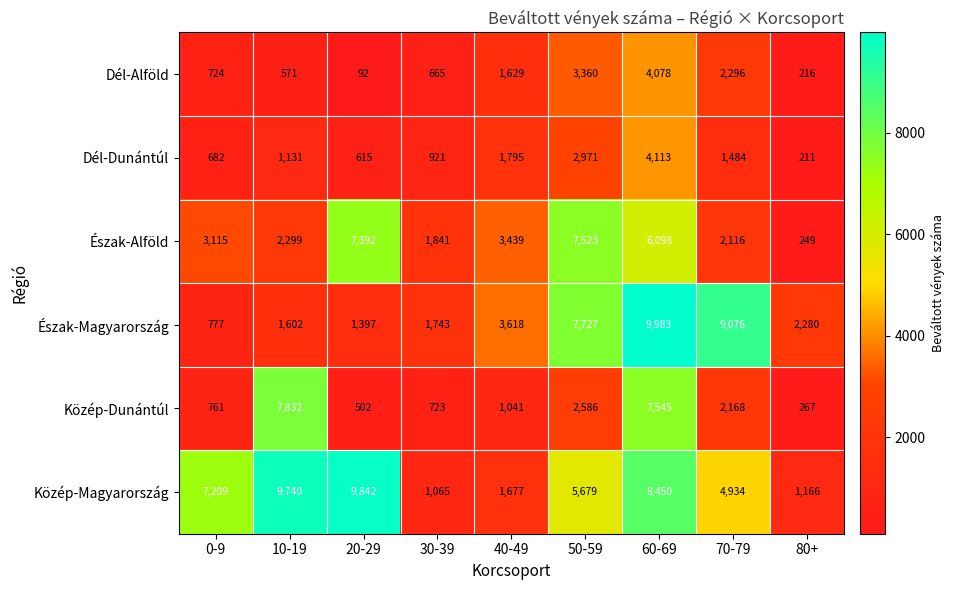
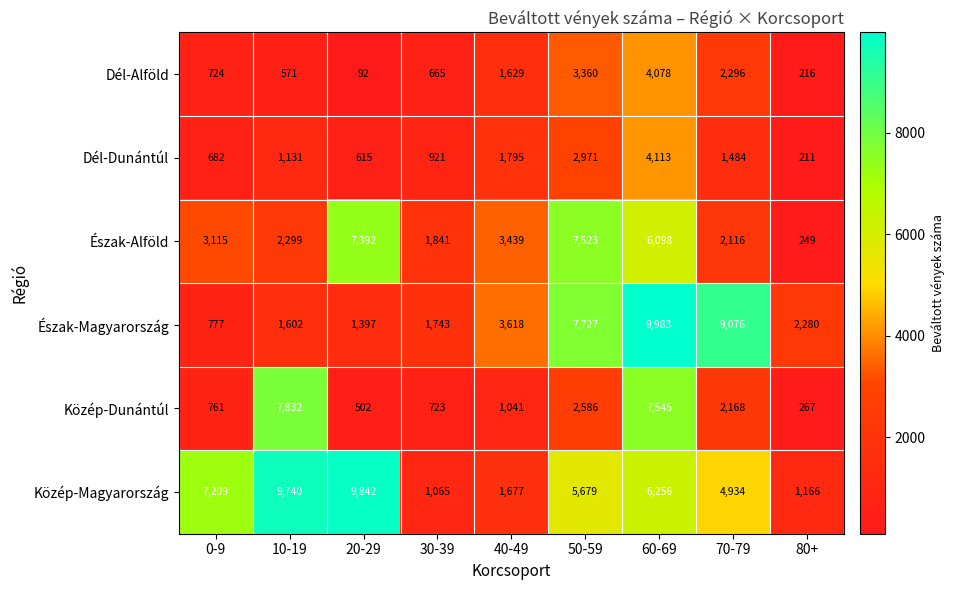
Közép-Magyarország, 60-69: 8,450 -> 6,256
